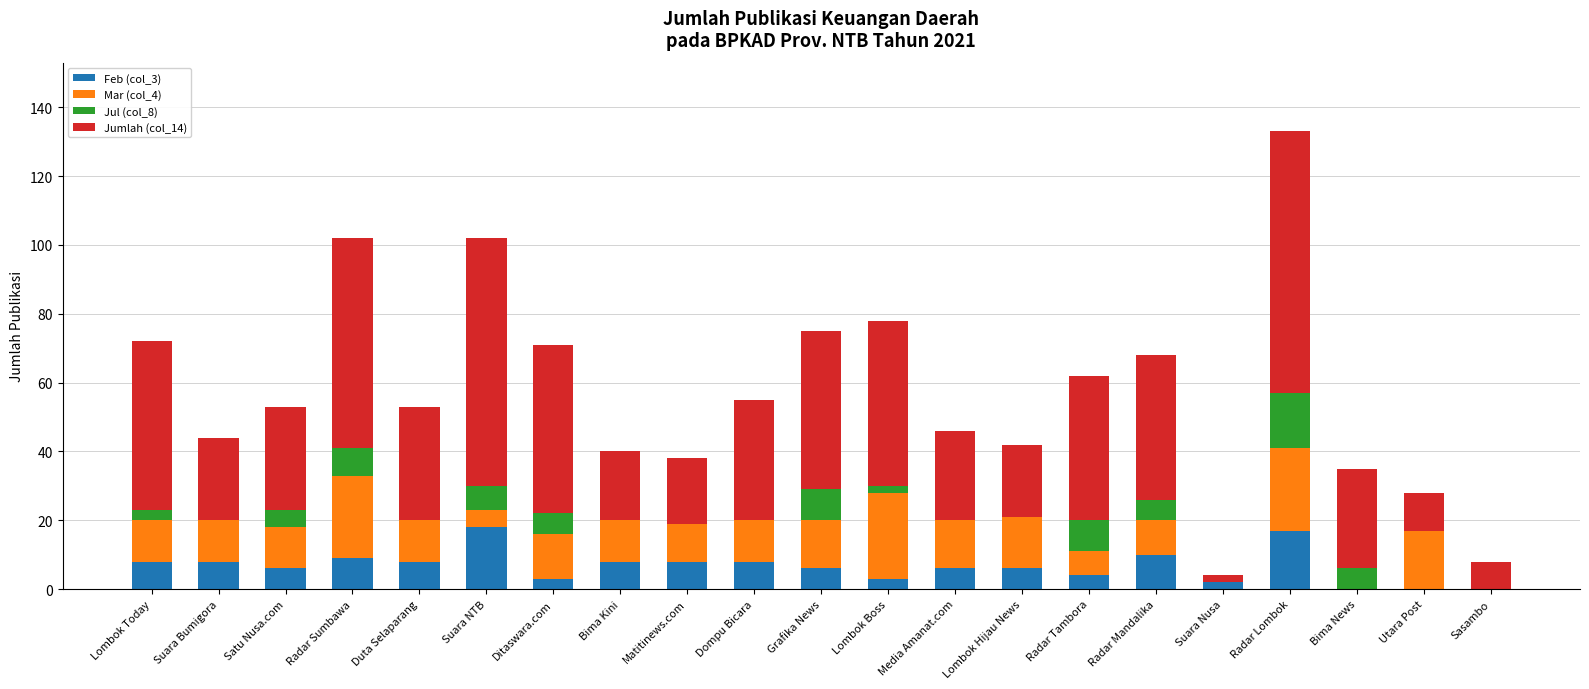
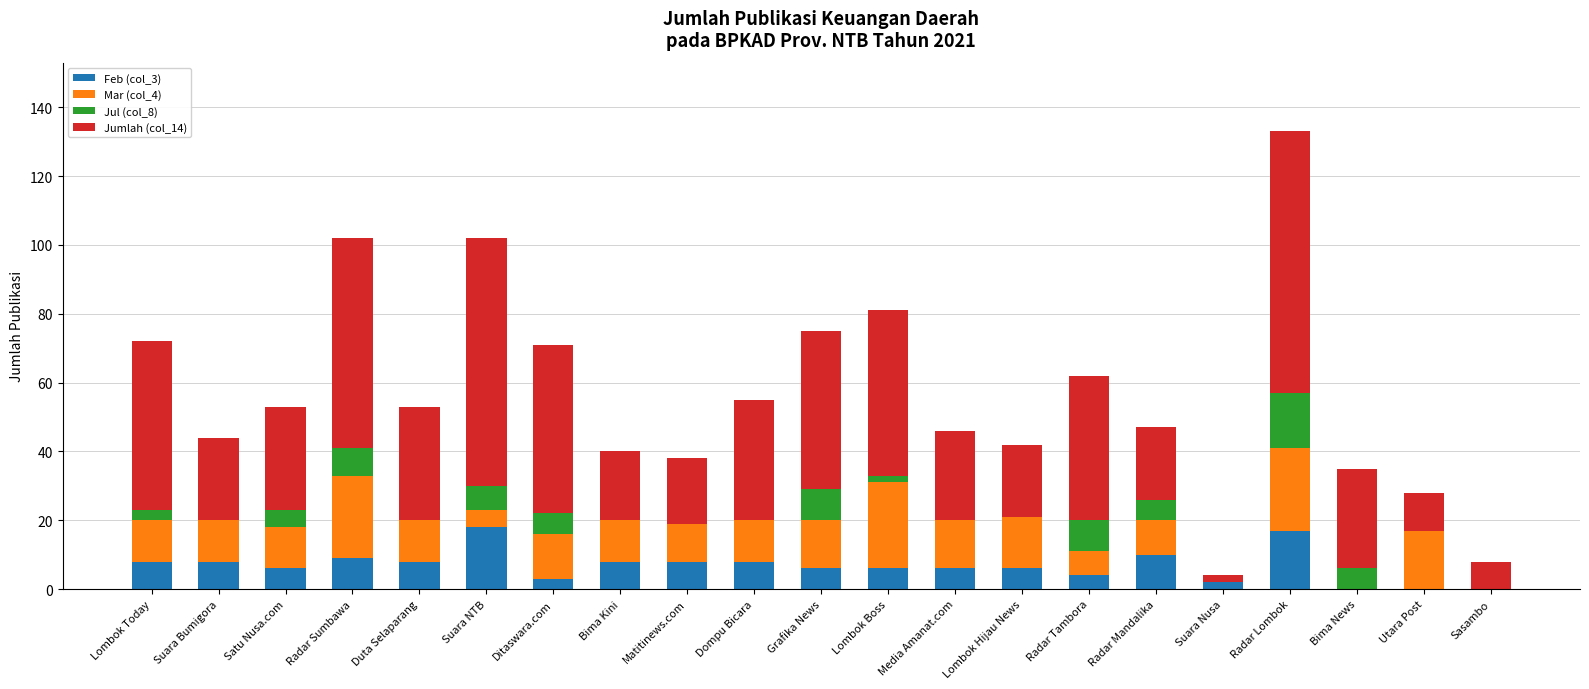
Feb (col_3), Lombok Boss: 3 -> 6
Jumlah (col_14), Radar Mandalika: 42 -> 21
